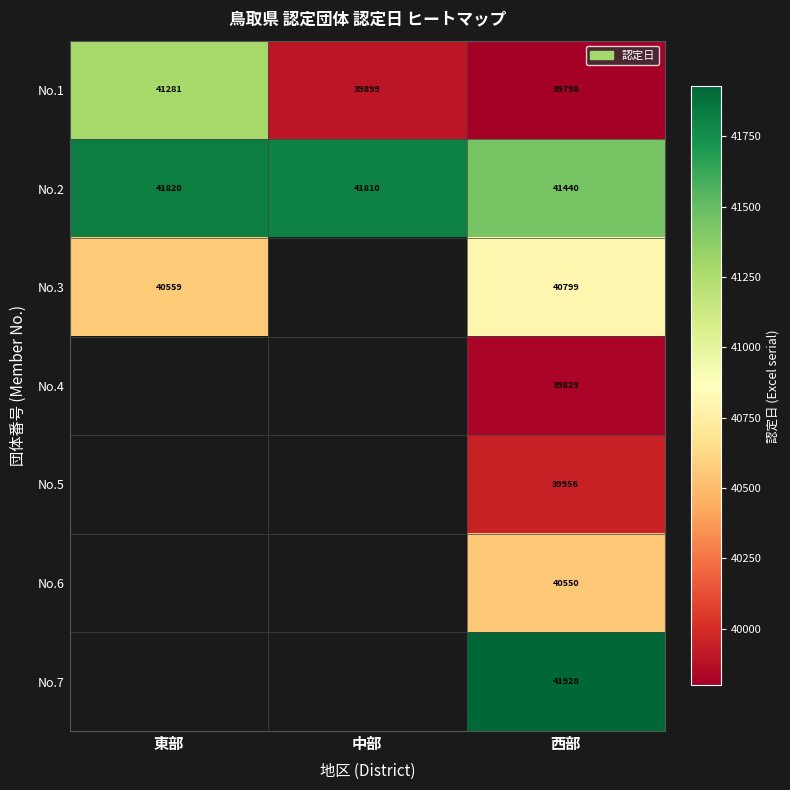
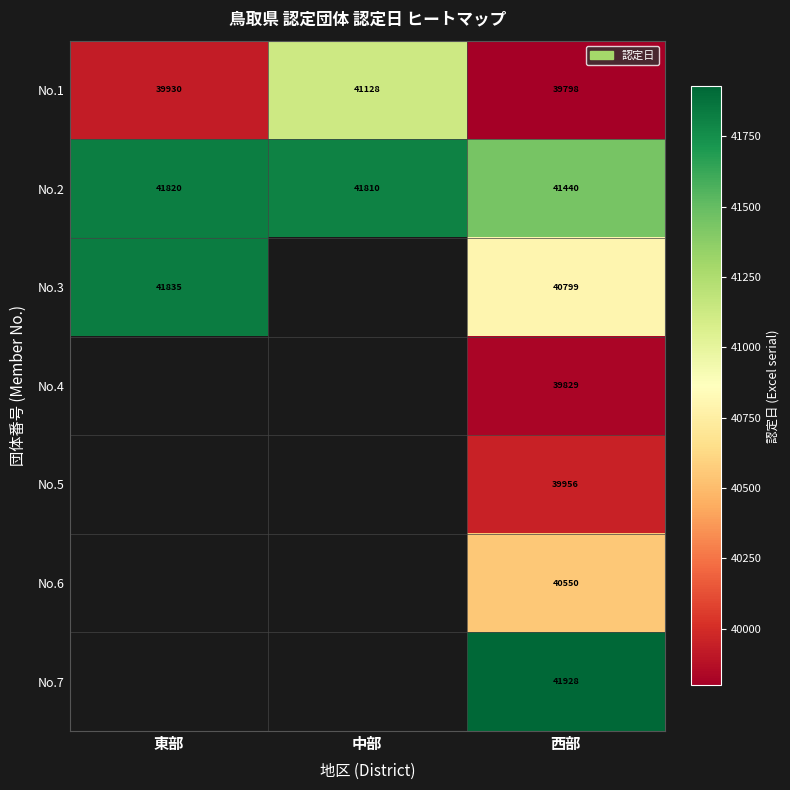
No.1, 東部: 41281 -> 39930
No.1, 中部: 39899 -> 41128
No.3, 東部: 40559 -> 41835
